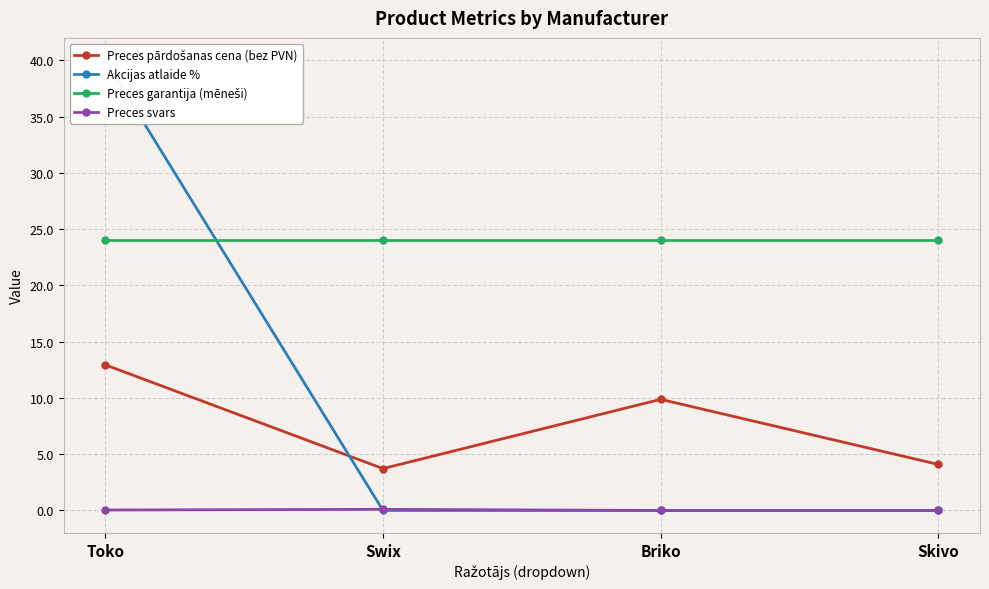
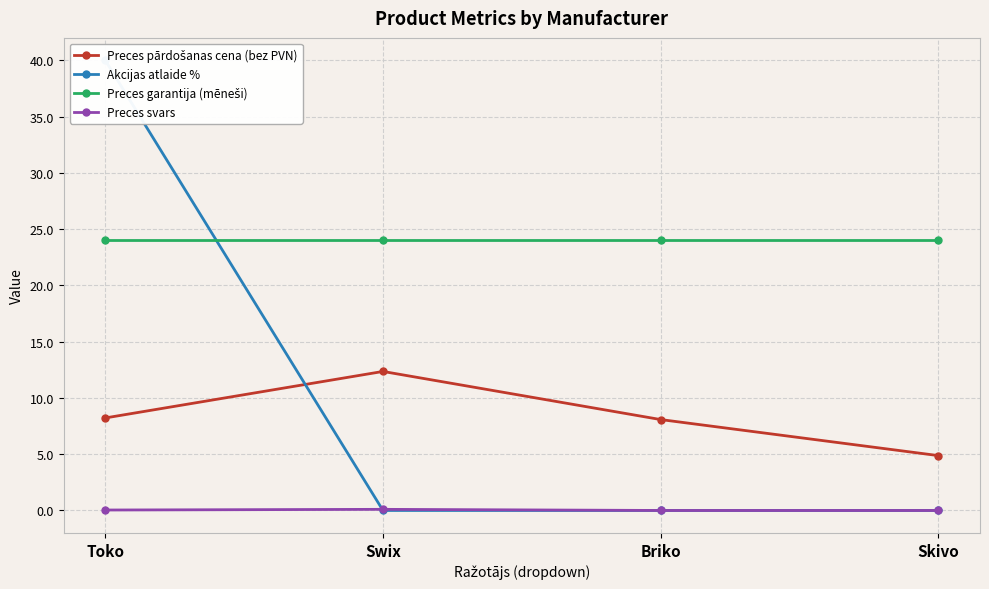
Preces pārdošanas cena (bez PVN), Toko: 12.9 -> 8.2
Preces pārdošanas cena (bez PVN), Swix: 3.7 -> 12.4
Preces pārdošanas cena (bez PVN), Briko: 9.9 -> 8.1
Preces pārdošanas cena (bez PVN), Skivo: 4.1 -> 4.9
